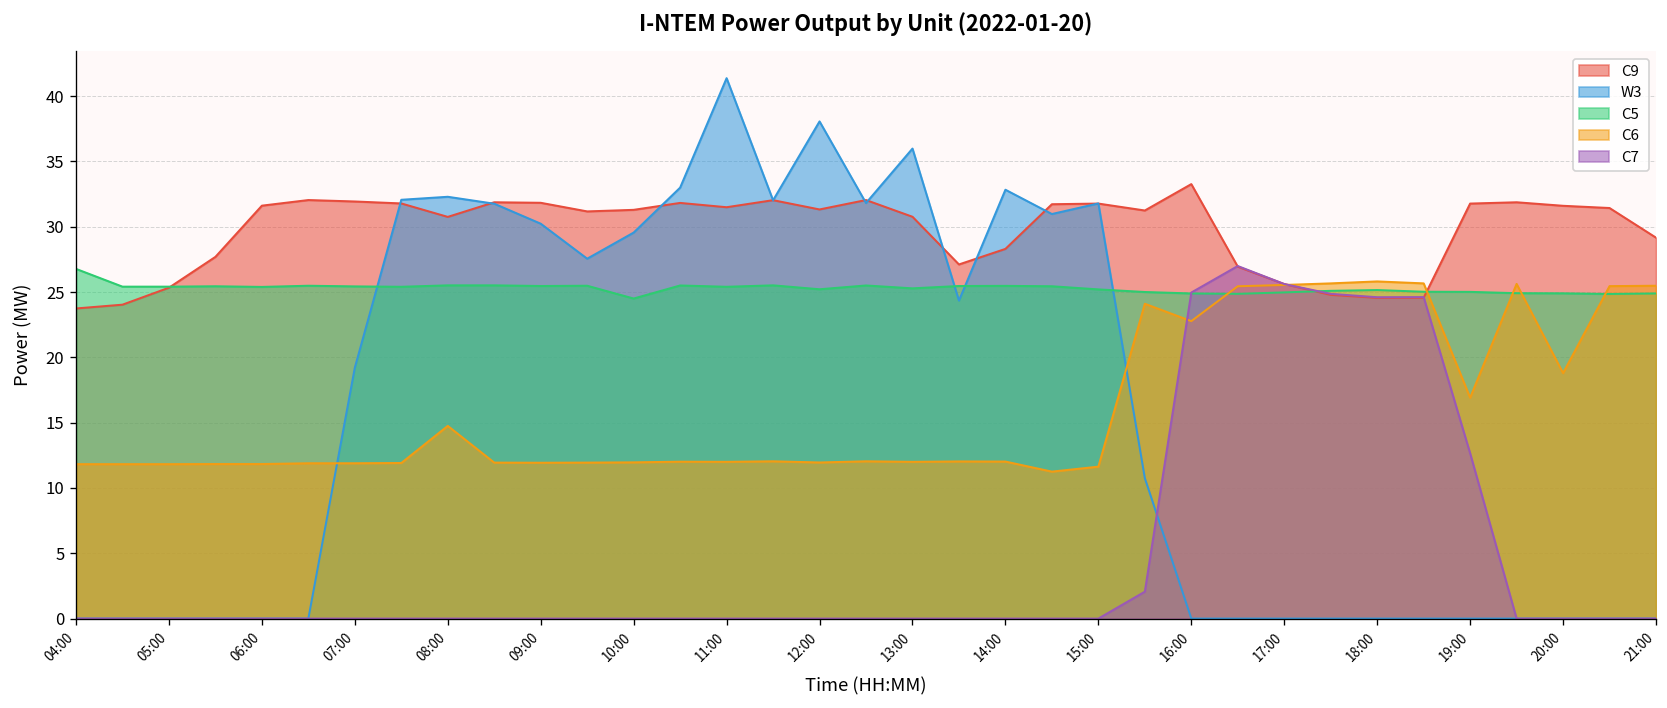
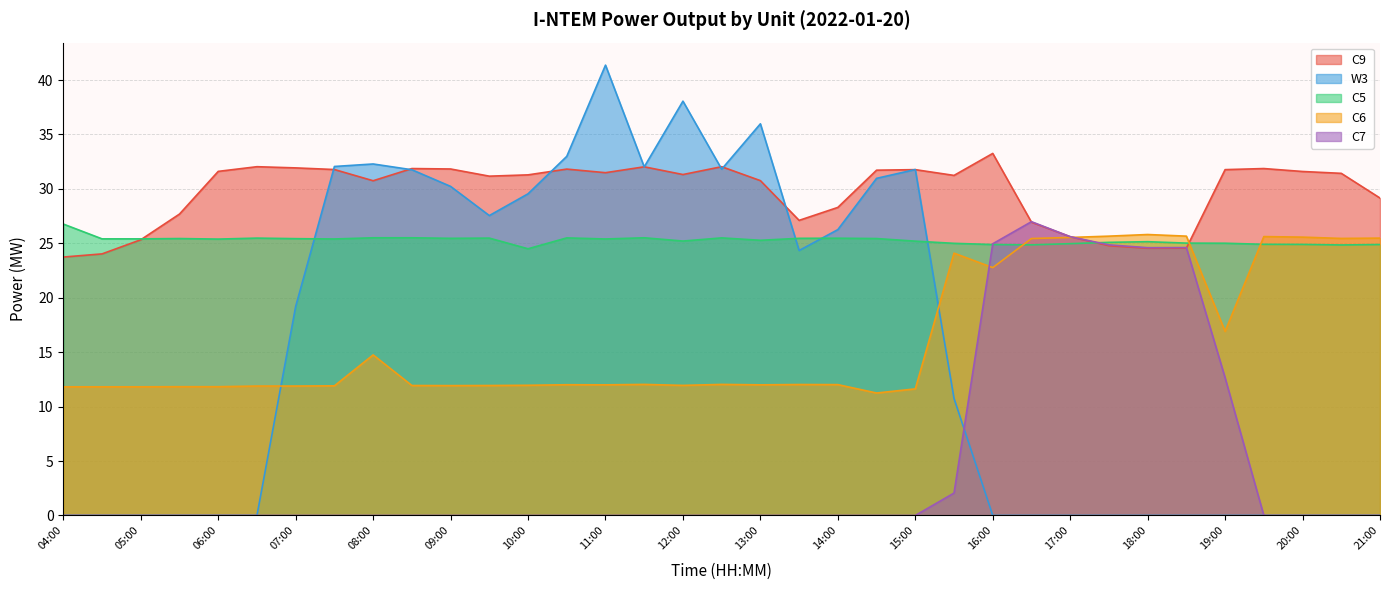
W3, 14:00: 32.8 -> 26.3
C6, 20:00: 18.8 -> 25.6
